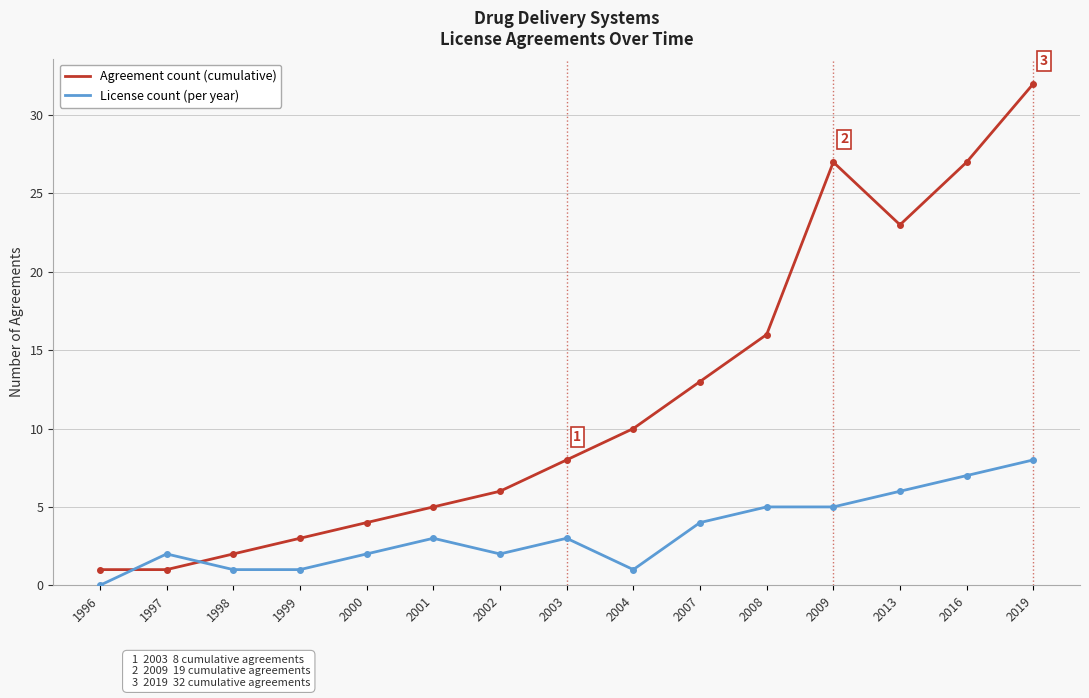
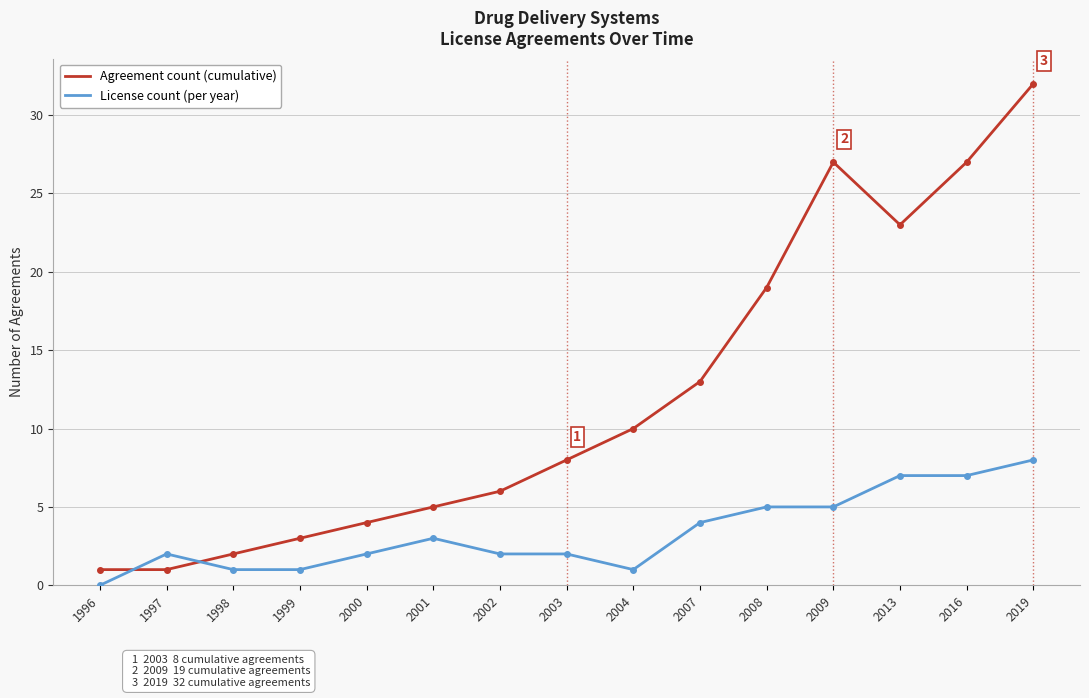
License count (per year), 2003: 3 -> 2
Agreement count (cumulative), 2008: 16 -> 19
License count (per year), 2013: 6 -> 7
